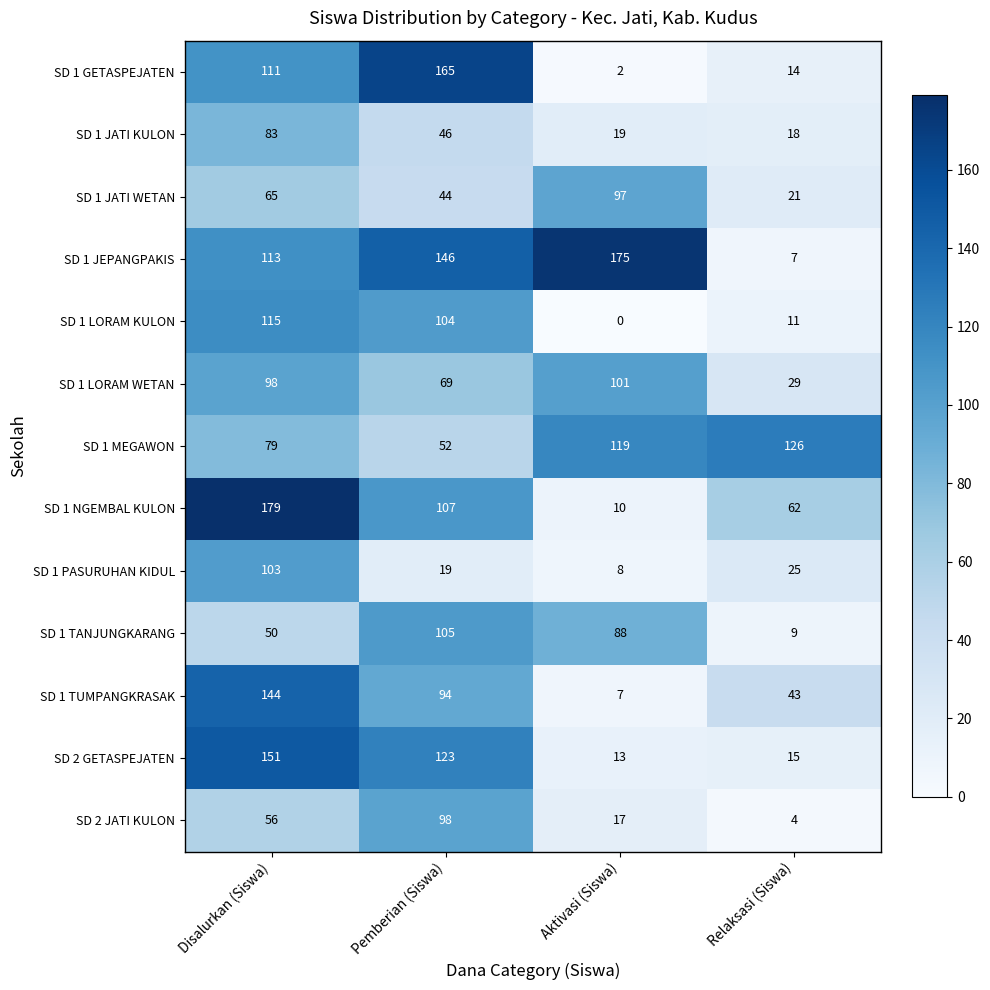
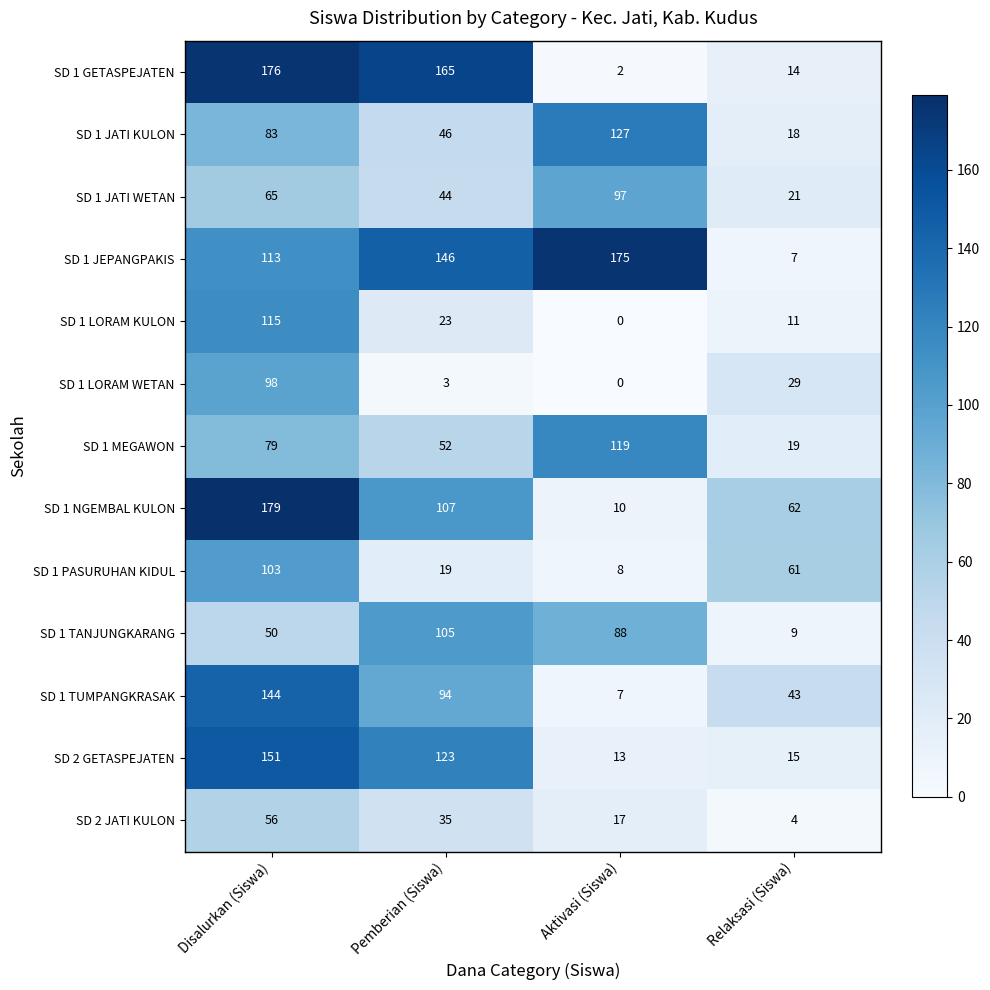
SD 1 GETASPEJATEN, Disalurkan (Siswa): 111 -> 176
SD 1 JATI KULON, Aktivasi (Siswa): 19 -> 127
SD 1 LORAM KULON, Pemberian (Siswa): 104 -> 23
SD 1 LORAM WETAN, Pemberian (Siswa): 69 -> 3
SD 1 LORAM WETAN, Aktivasi (Siswa): 101 -> 0
SD 1 MEGAWON, Relaksasi (Siswa): 126 -> 19
SD 1 PASURUHAN KIDUL, Relaksasi (Siswa): 25 -> 61
SD 2 JATI KULON, Pemberian (Siswa): 98 -> 35
